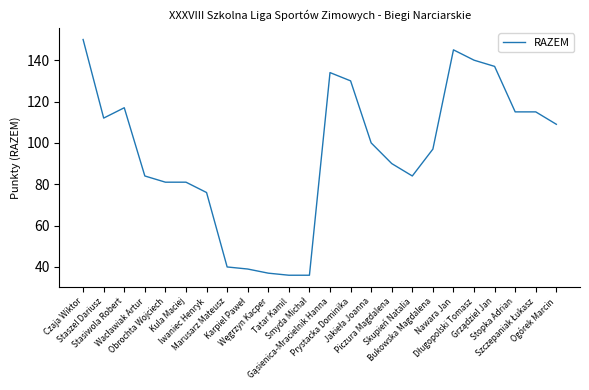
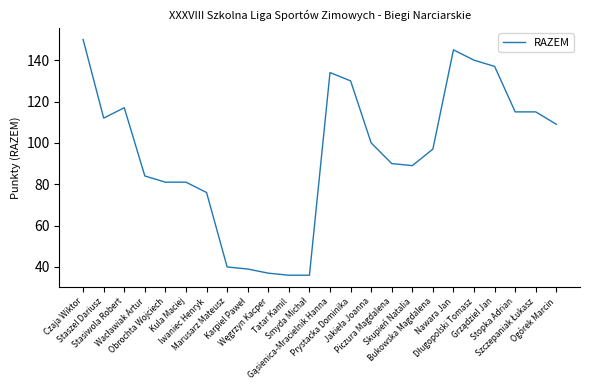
Skupień Natalia: 84 -> 89
